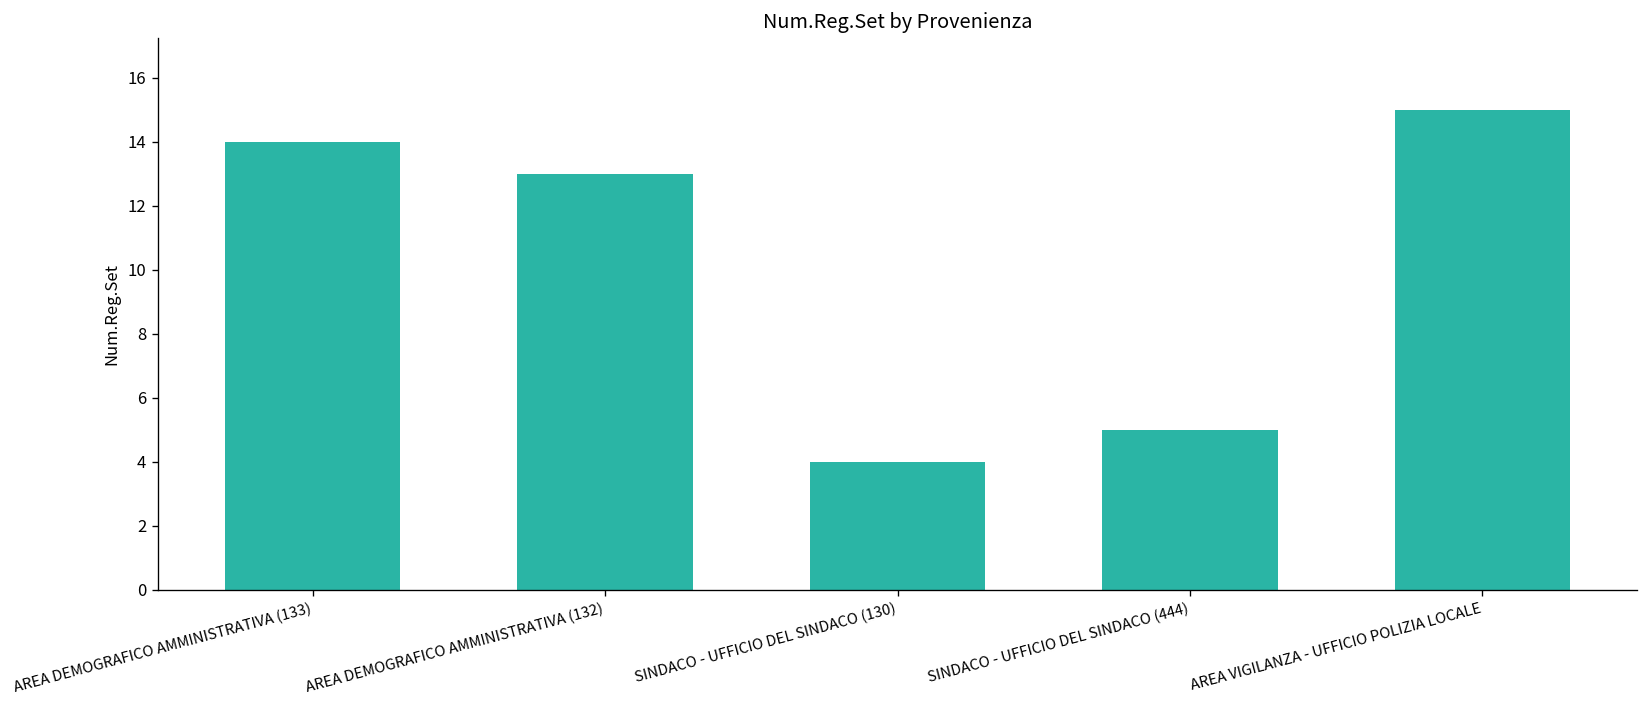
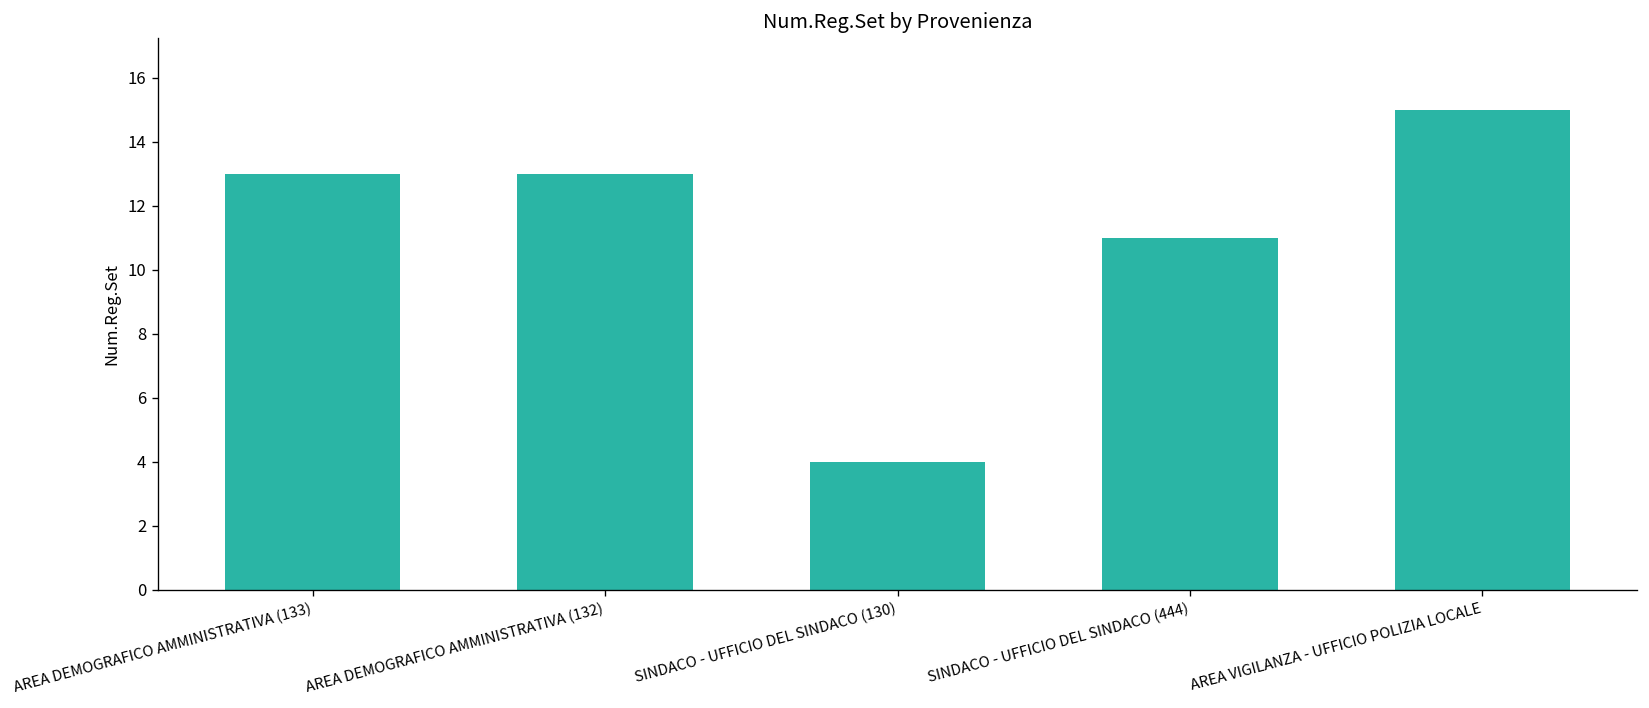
AREA DEMOGRAFICO AMMINISTRATIVA (133): 14 -> 13
SINDACO - UFFICIO DEL SINDACO (444): 5 -> 11
